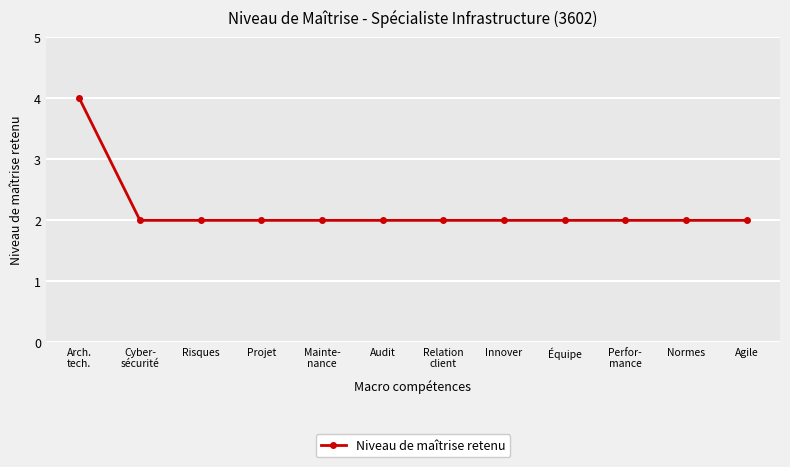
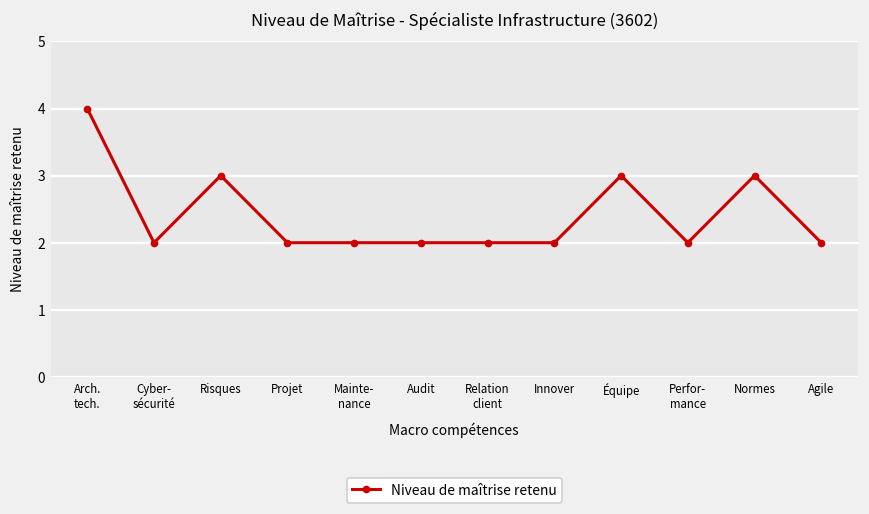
Risques: 2 -> 3
Équipe: 2 -> 3
Normes: 2 -> 3
